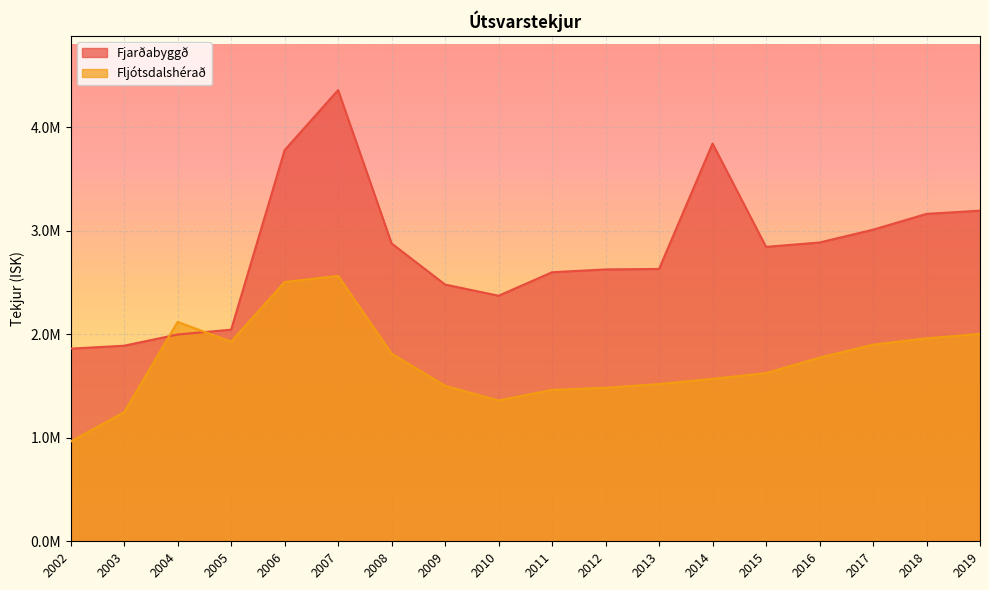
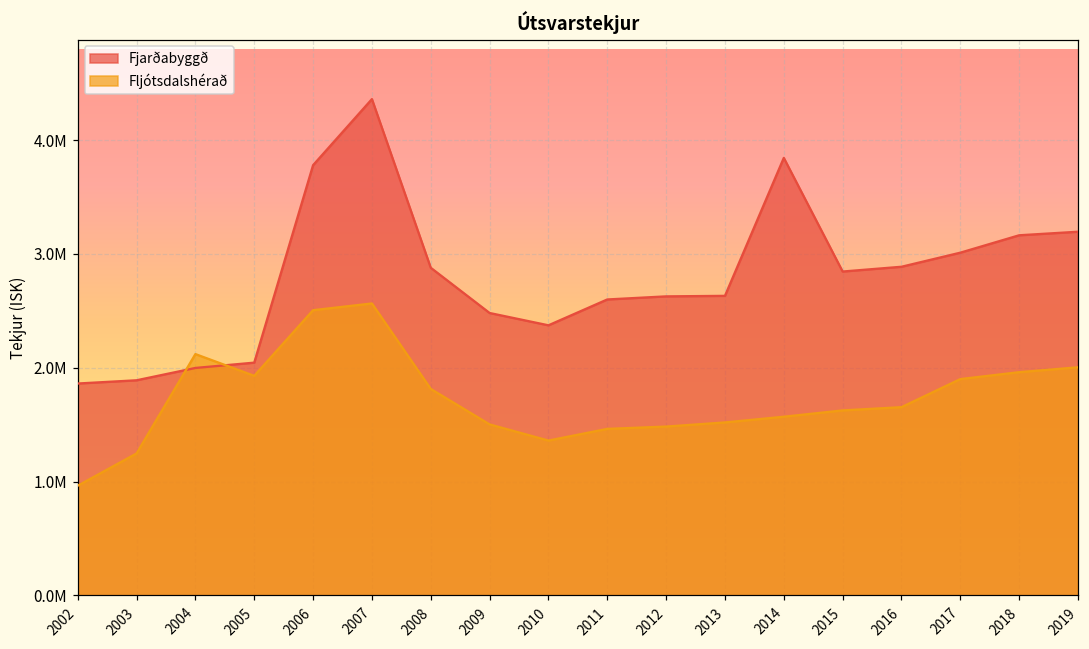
Fljótsdalshérað, 2016: 1780000 -> 1650000
